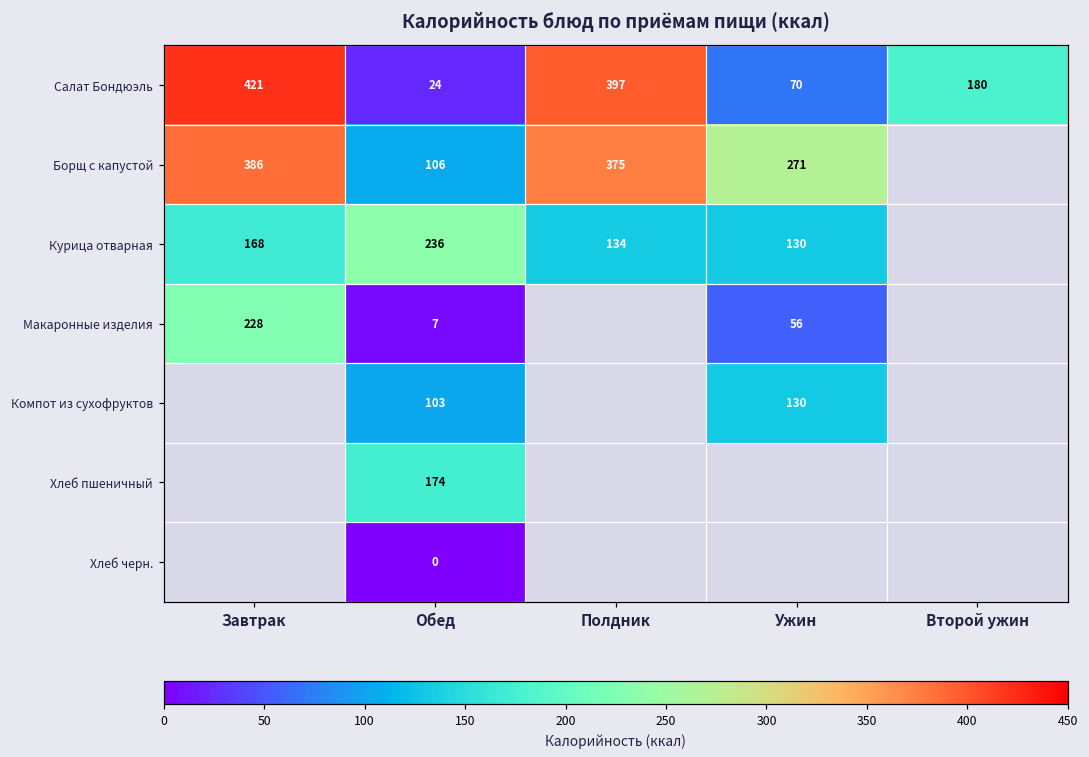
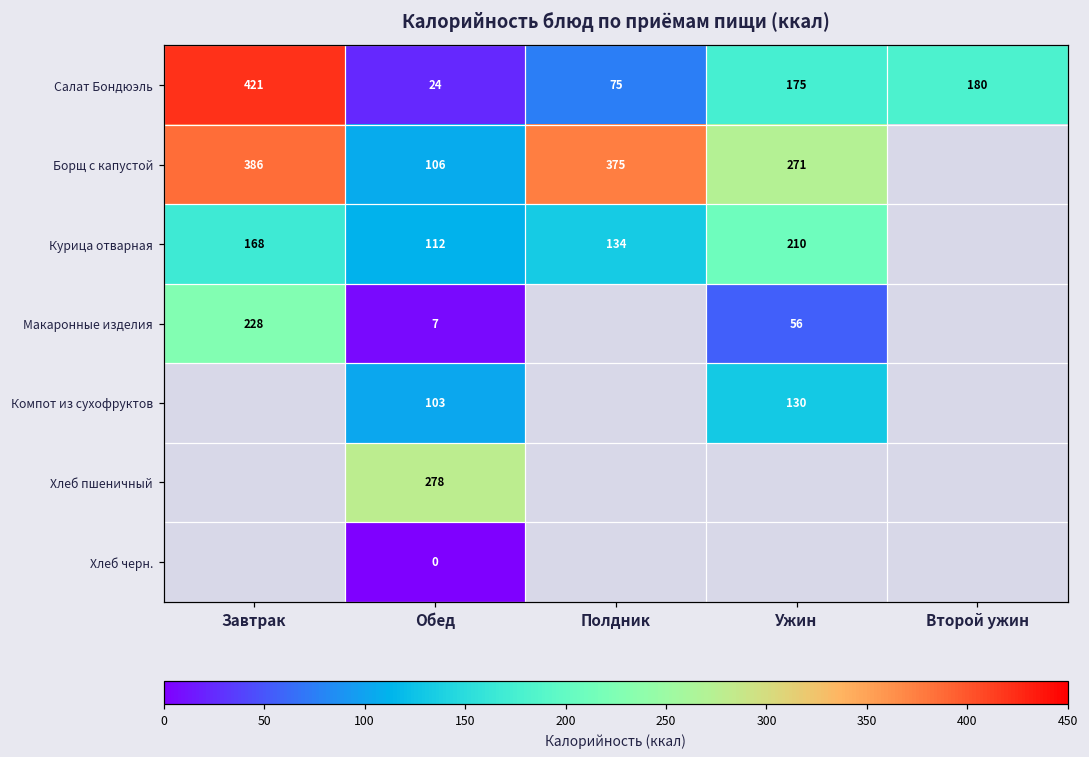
Салат Бондюэль, Полдник: 397 -> 75
Салат Бондюэль, Ужин: 70 -> 175
Курица отварная, Обед: 236 -> 112
Курица отварная, Ужин: 130 -> 210
Хлеб пшеничный, Обед: 174 -> 278
